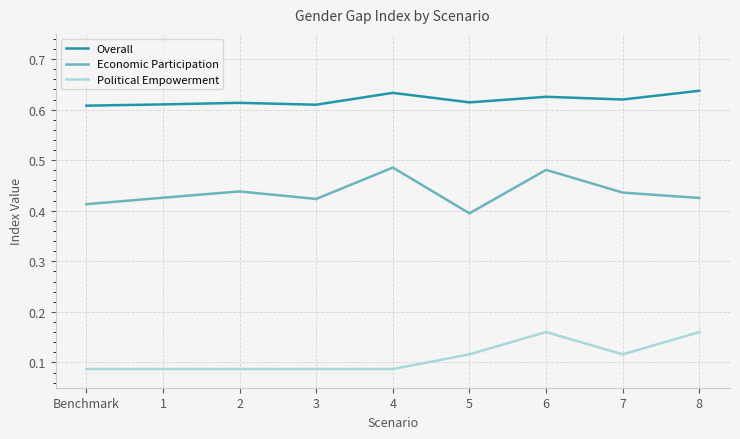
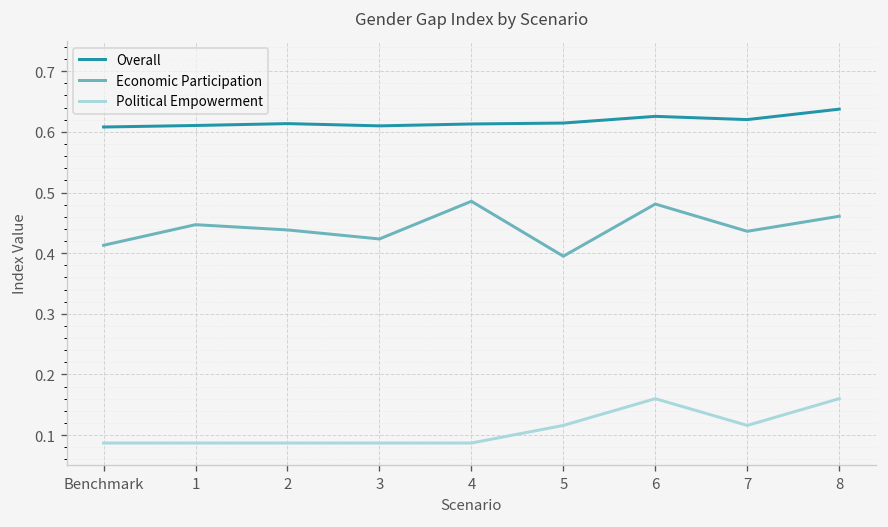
Economic Participation, 1: 0.43 -> 0.45
Overall, 4: 0.63 -> 0.61
Economic Participation, 8: 0.43 -> 0.46
